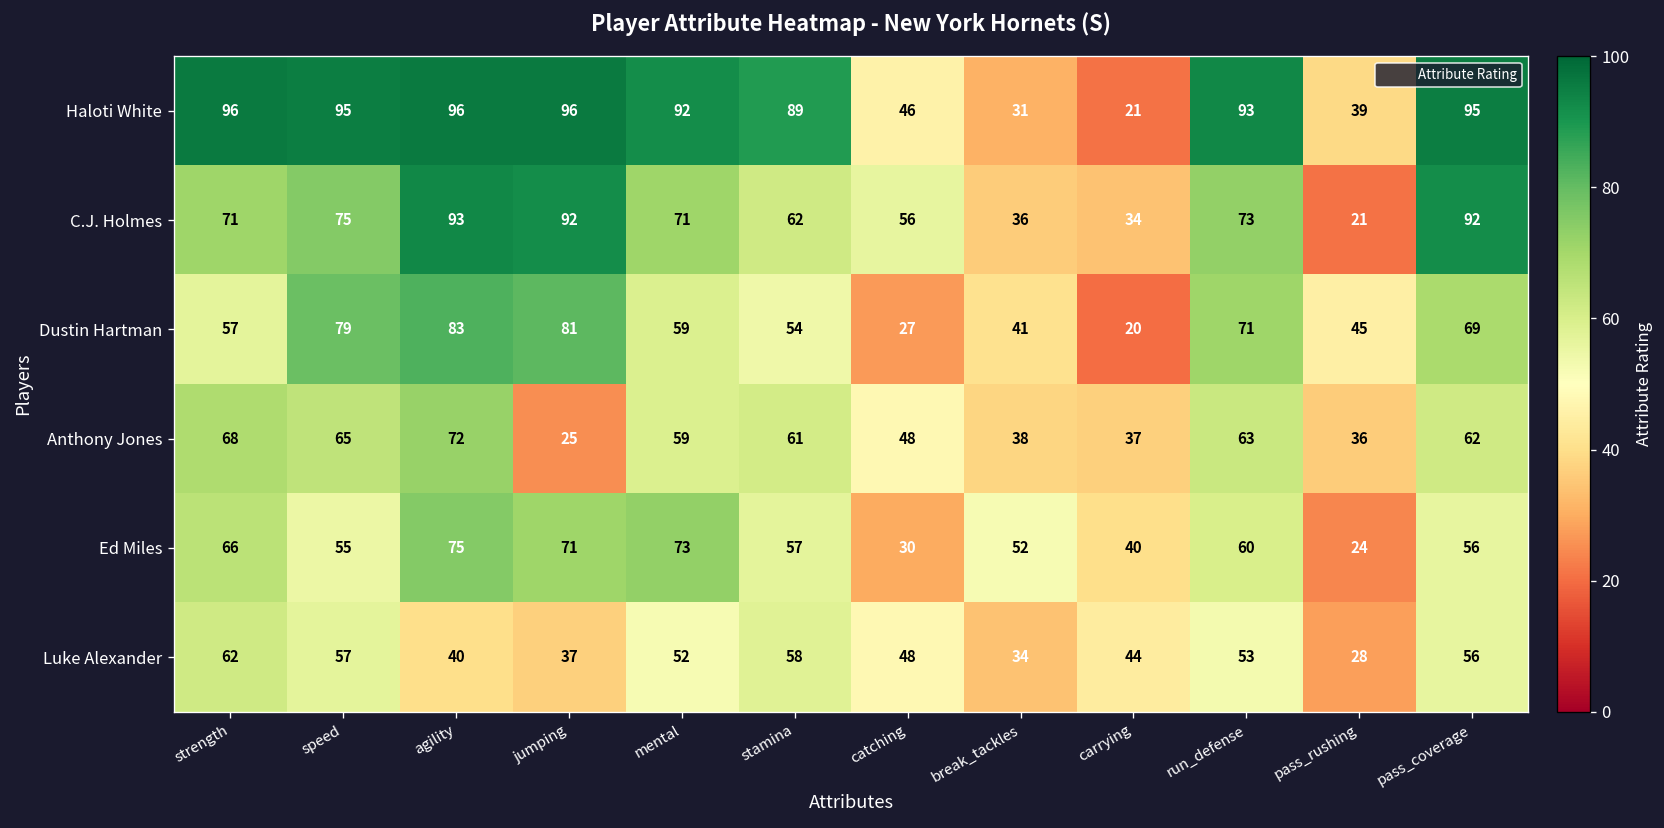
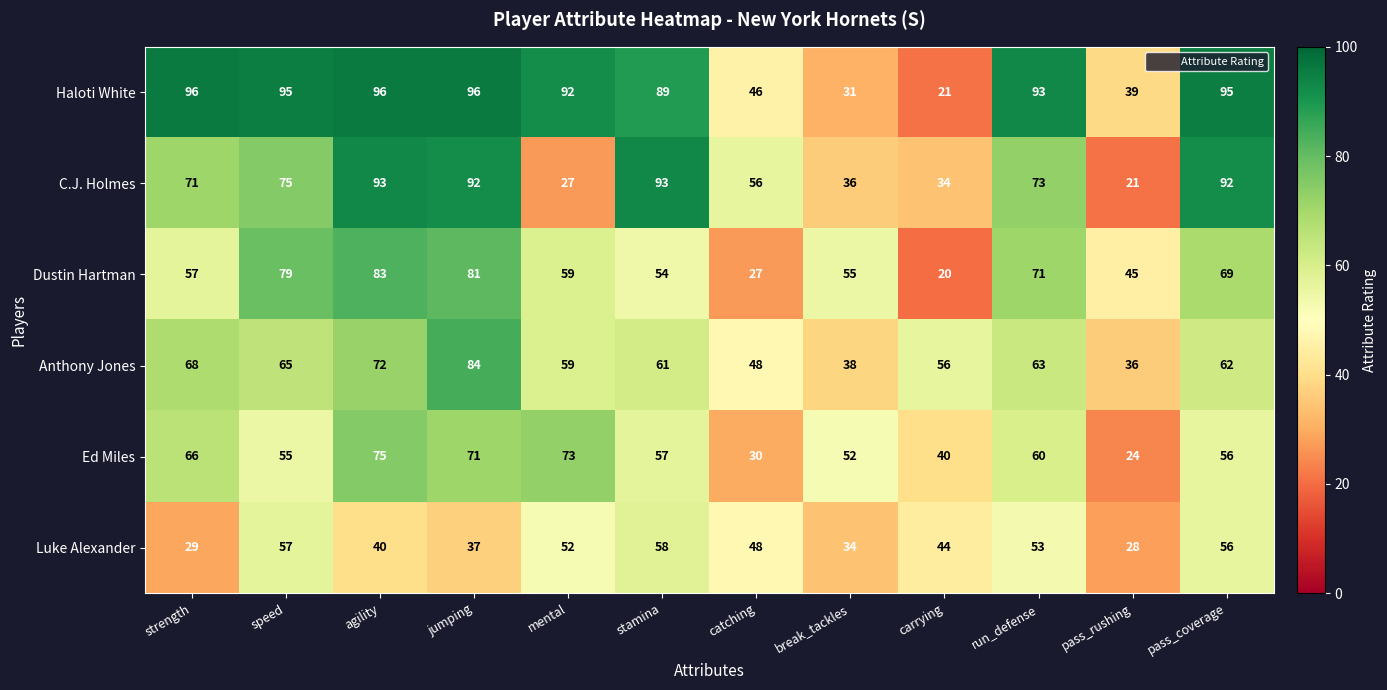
C.J. Holmes, mental: 71 -> 27
C.J. Holmes, stamina: 62 -> 93
Dustin Hartman, break_tackles: 41 -> 55
Anthony Jones, jumping: 25 -> 84
Anthony Jones, carrying: 37 -> 56
Luke Alexander, strength: 62 -> 29
